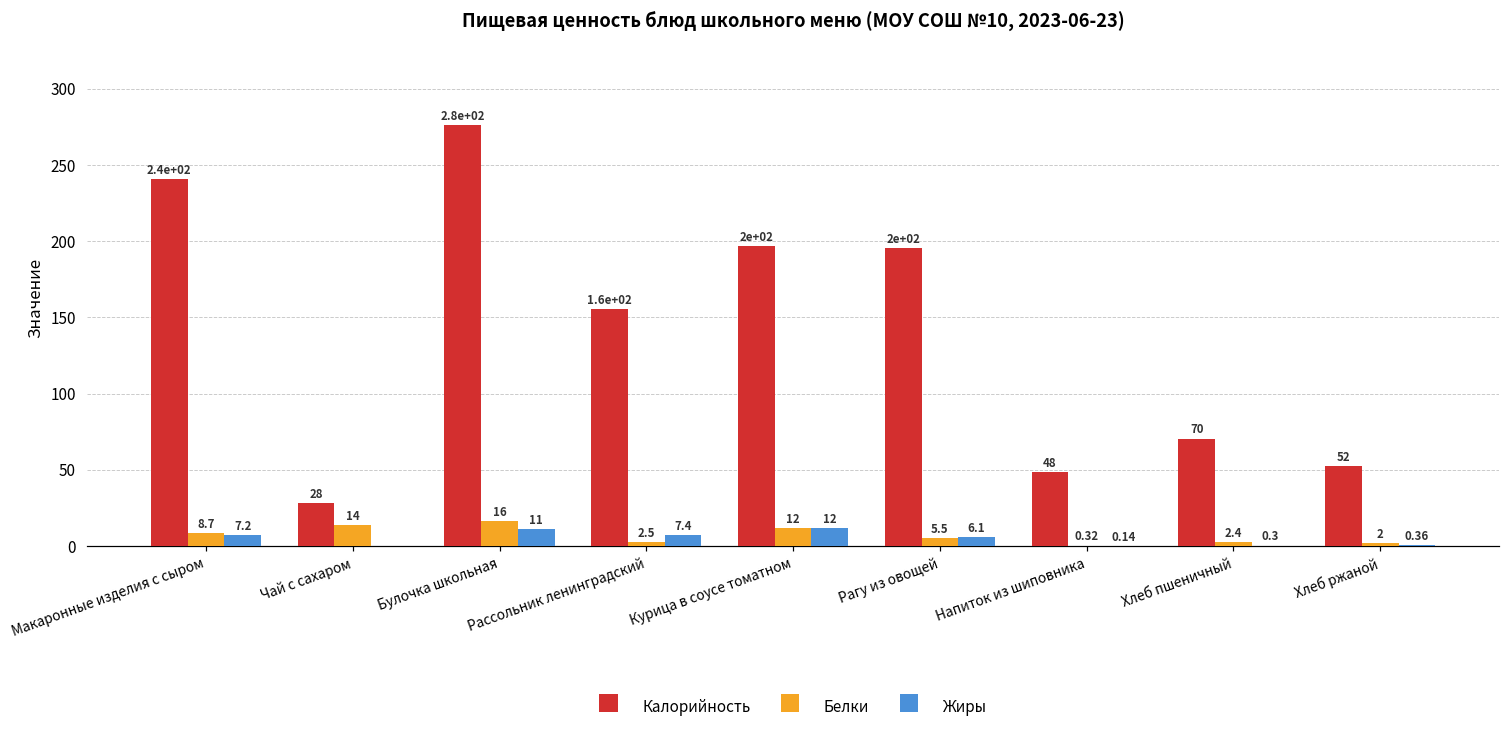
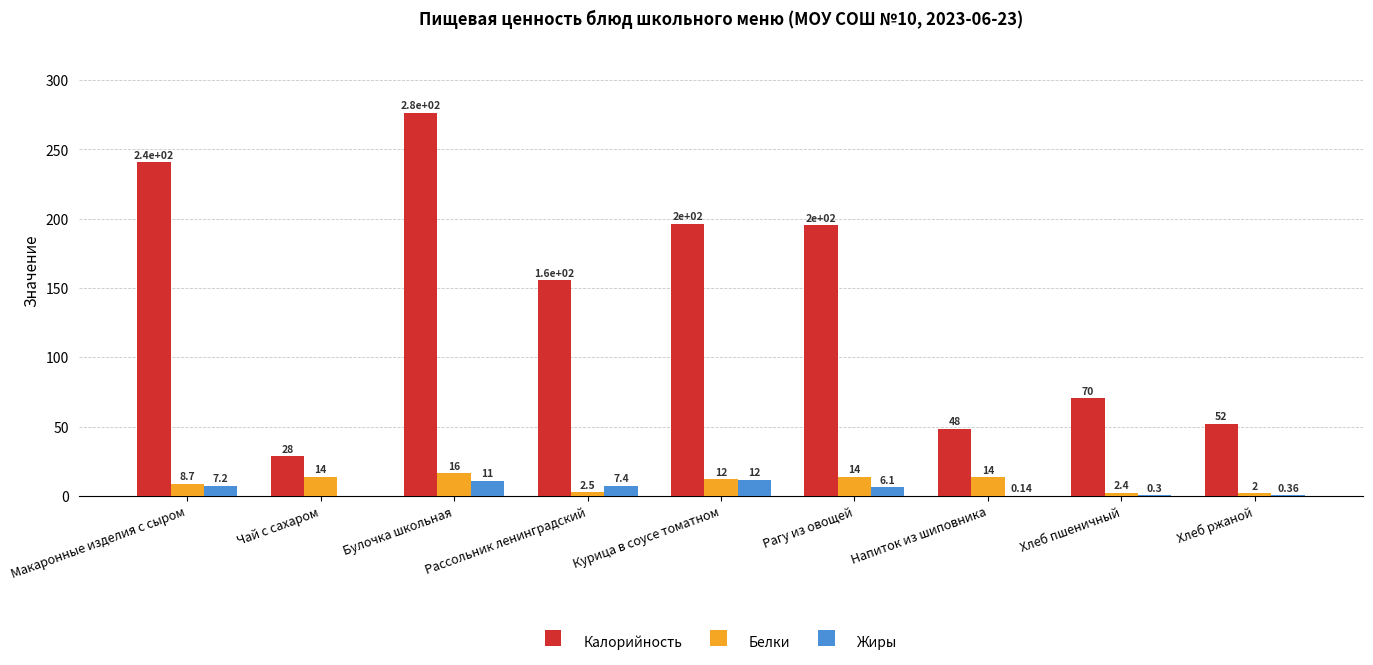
Белки, Рагу из овощей: 5.5 -> 14
Белки, Напиток из шиповника: 0.32 -> 14
